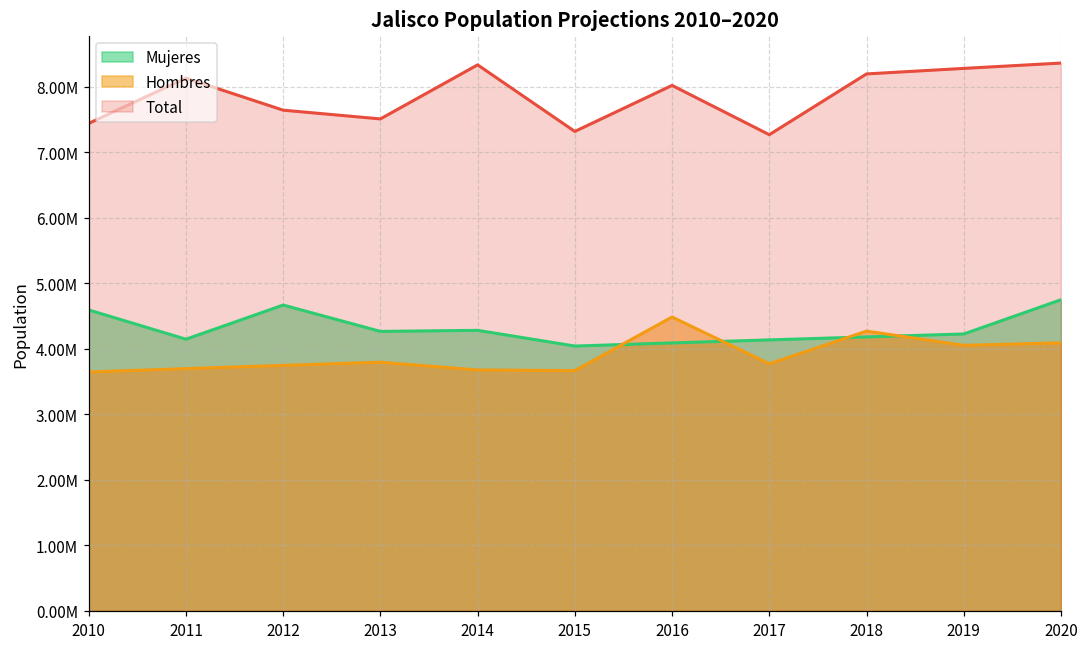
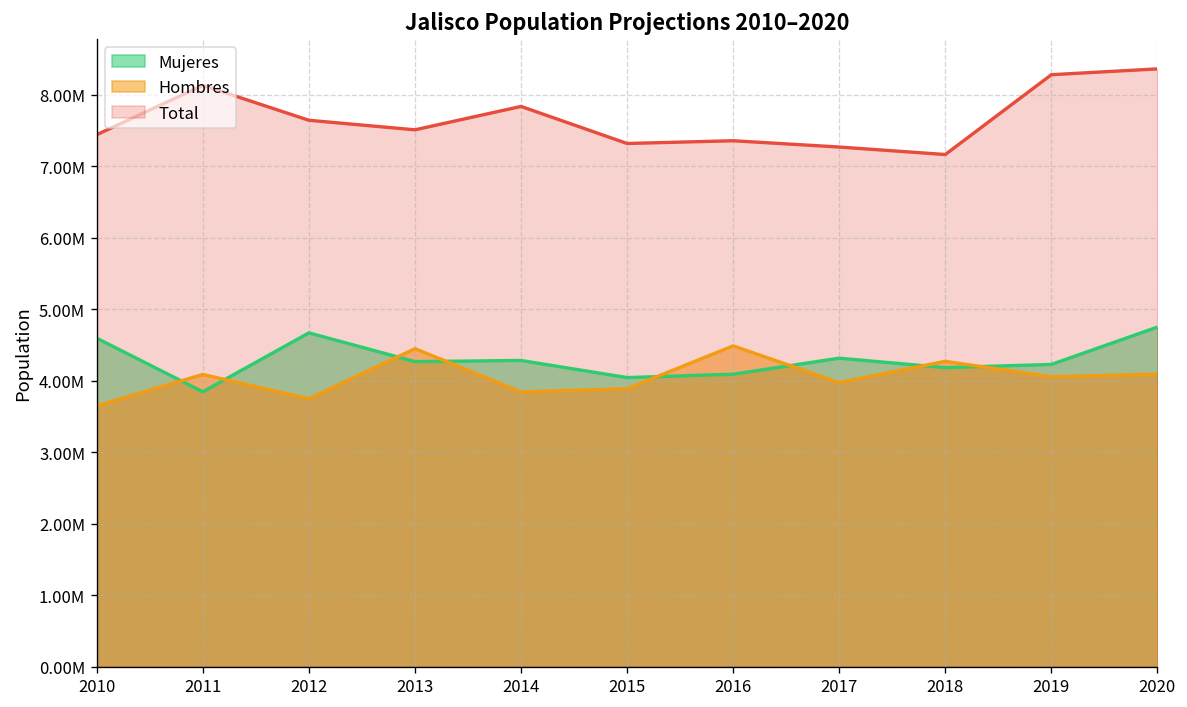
Mujeres, 2011: 4100000 -> 3800000
Hombres, 2011: 3700000 -> 4100000
Hombres, 2013: 3800000 -> 4400000
Hombres, 2014: 3700000 -> 3800000
Total, 2014: 8300000 -> 7800000
Hombres, 2015: 3700000 -> 3900000
Total, 2016: 8000000 -> 7400000
Mujeres, 2017: 4100000 -> 4300000
Hombres, 2017: 3800000 -> 4000000
Total, 2018: 8200000 -> 7200000
